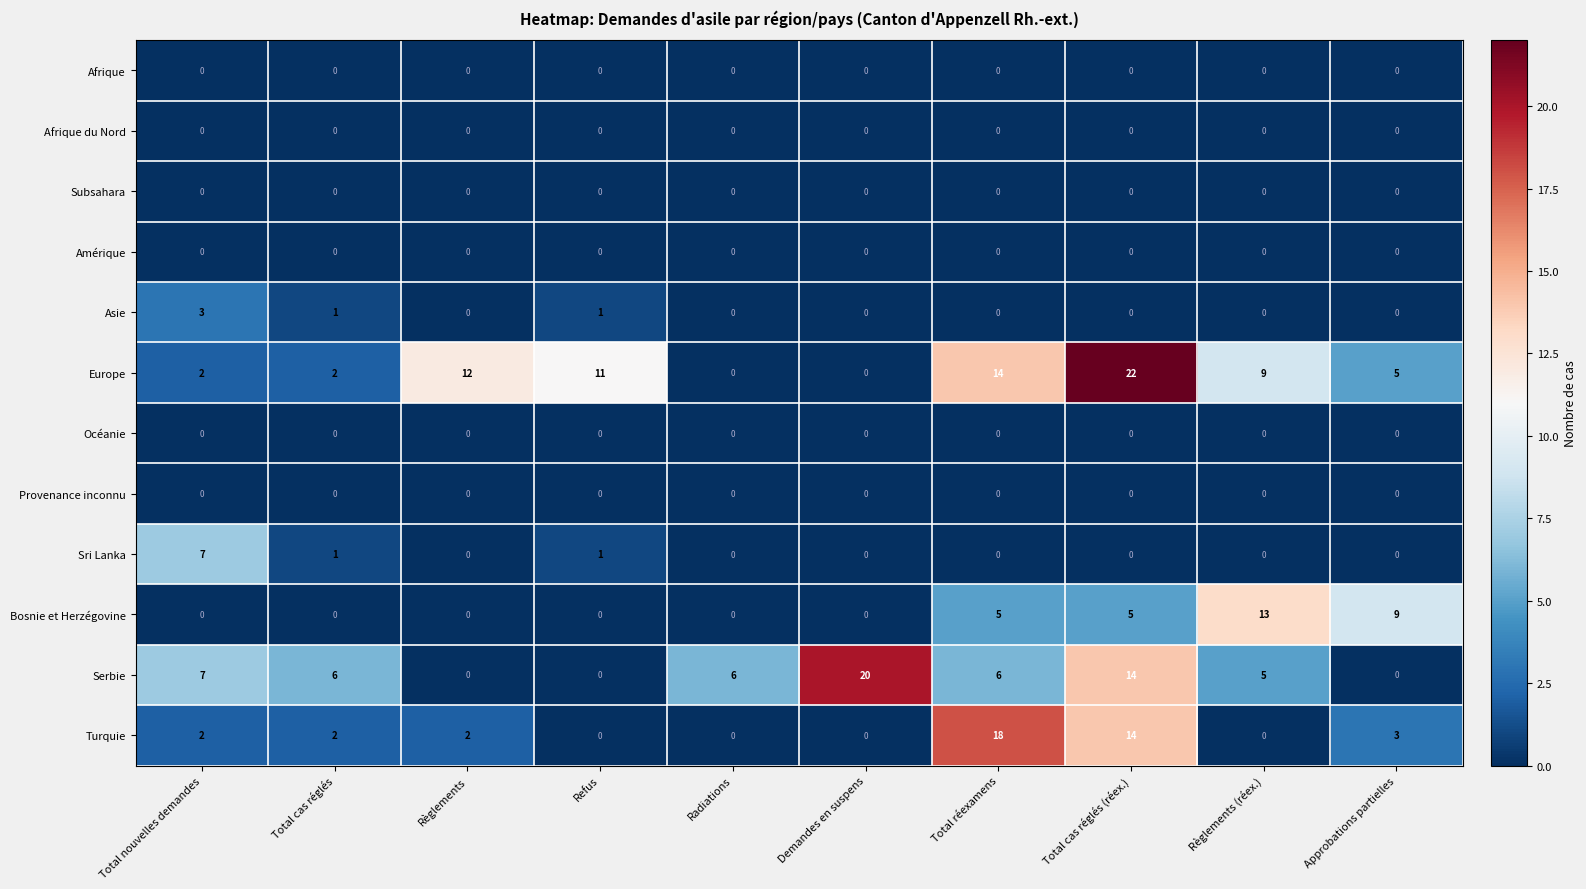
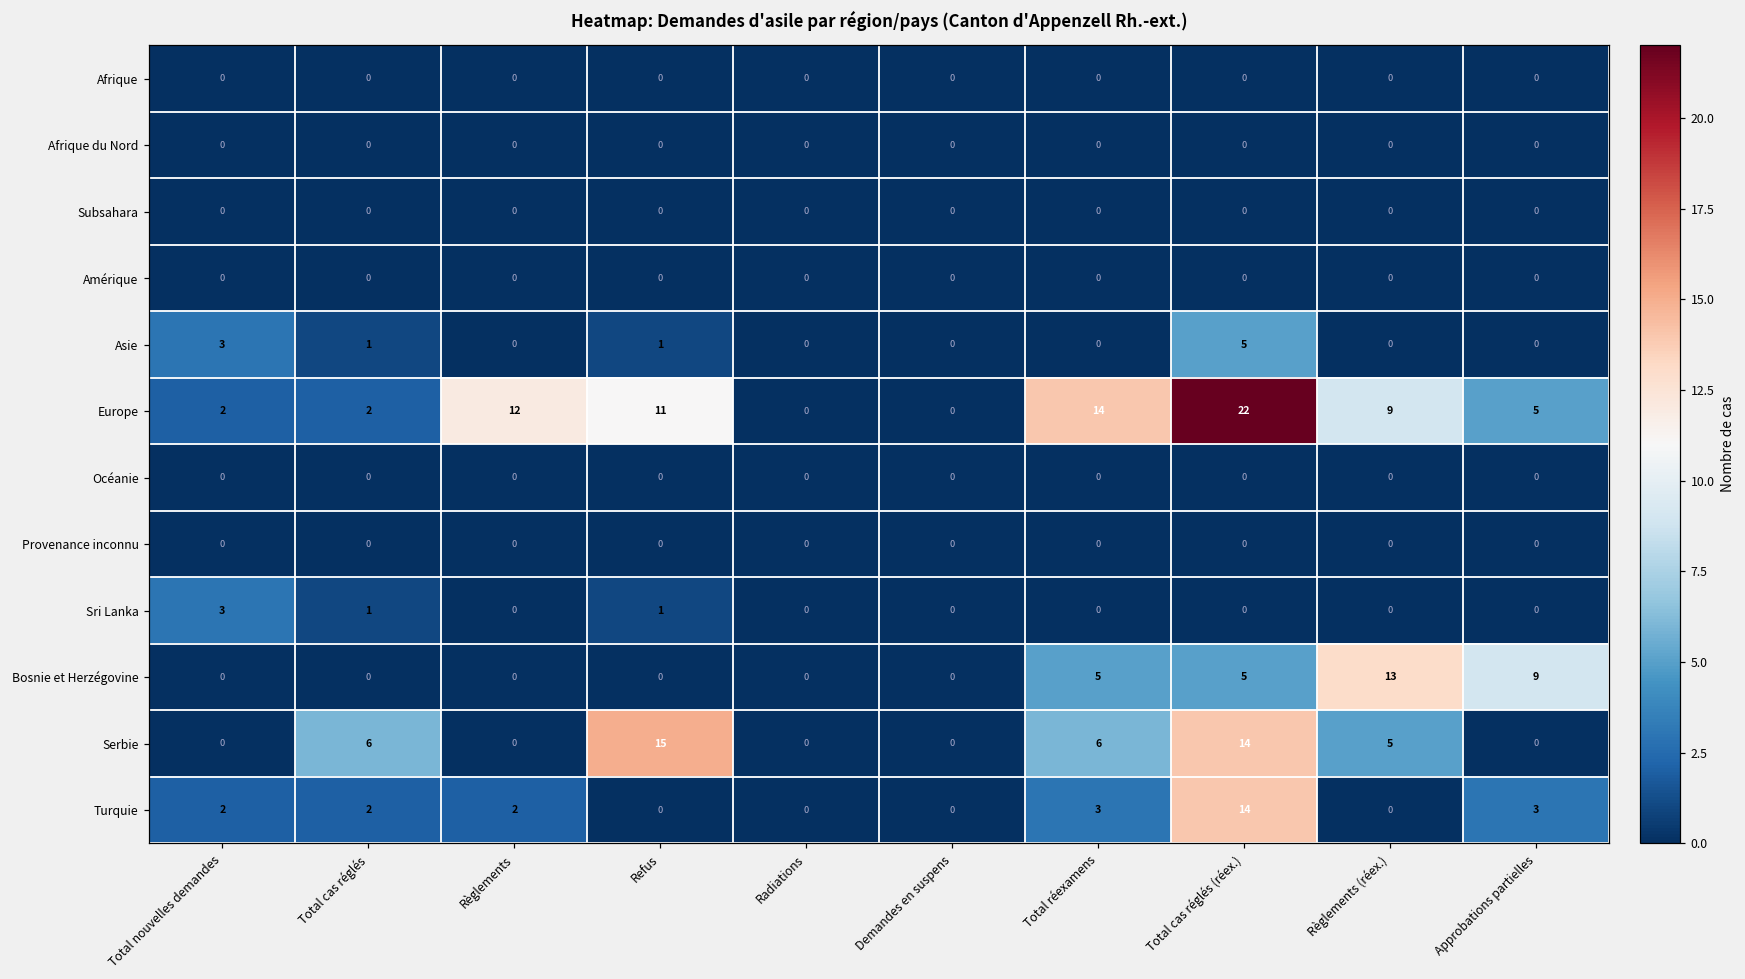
Asie, Total cas réglés (réex.): 0 -> 5
Sri Lanka, Total nouvelles demandes: 7 -> 3
Serbie, Total nouvelles demandes: 7 -> 0
Serbie, Refus: 0 -> 15
Serbie, Radiations: 6 -> 0
Serbie, Demandes en suspens: 20 -> 0
Turquie, Total réexamens: 18 -> 3
